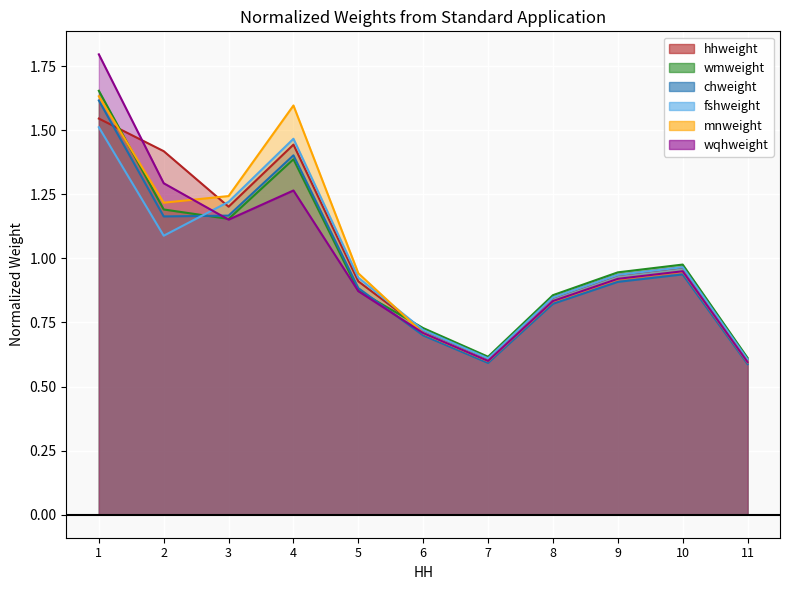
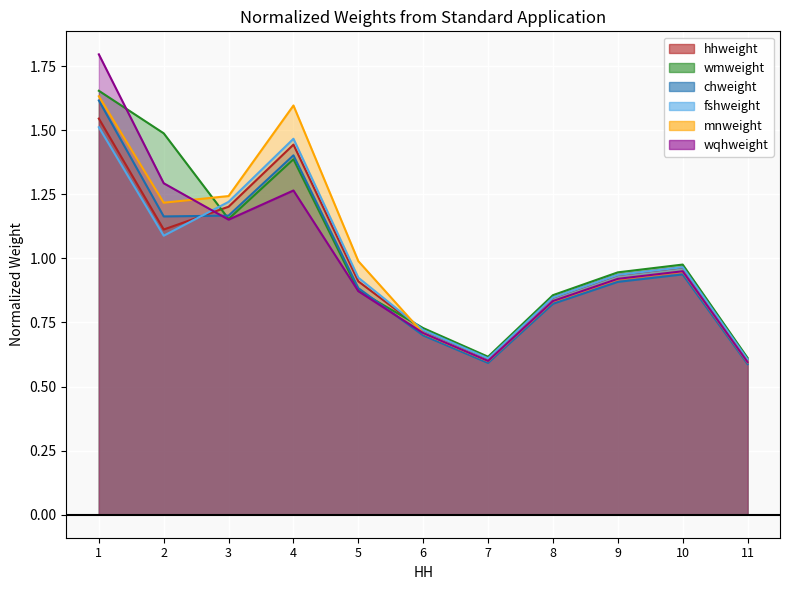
hhweight, 2: 1.42 -> 1.11
wmweight, 2: 1.19 -> 1.49
mnweight, 5: 0.94 -> 0.99
